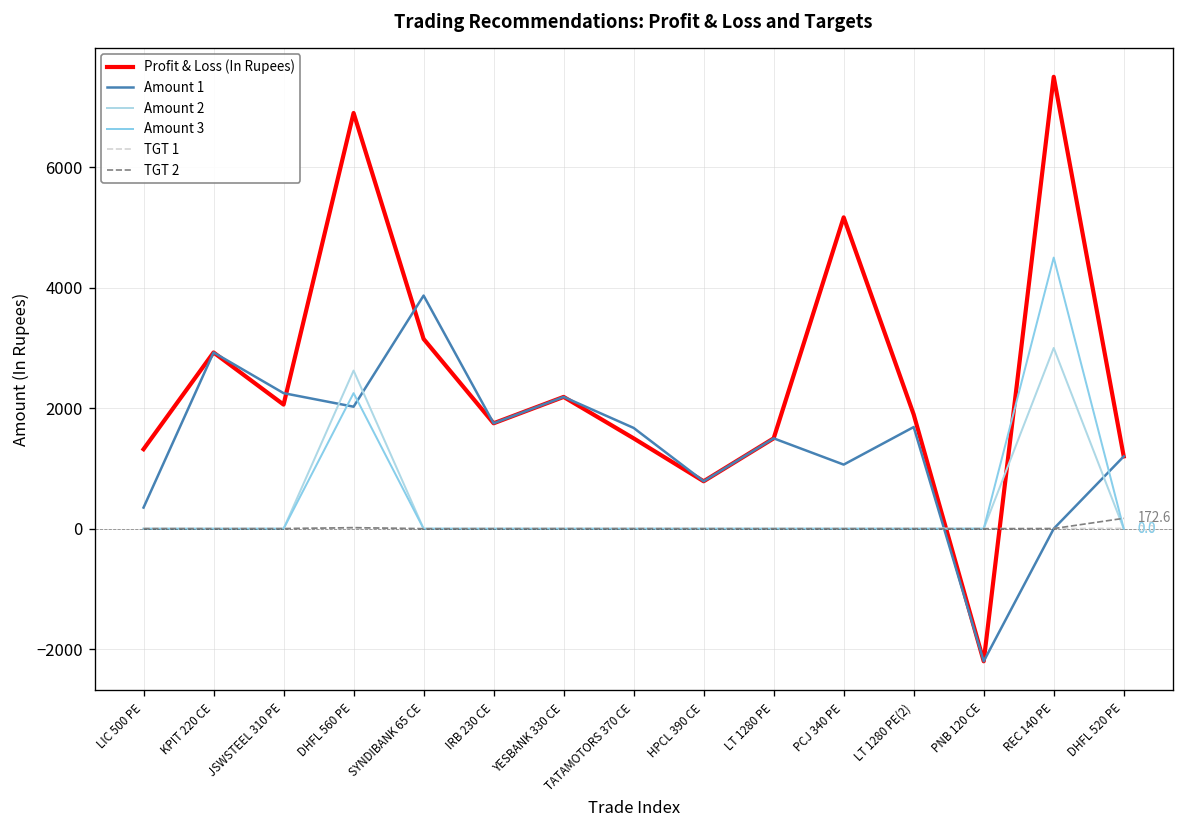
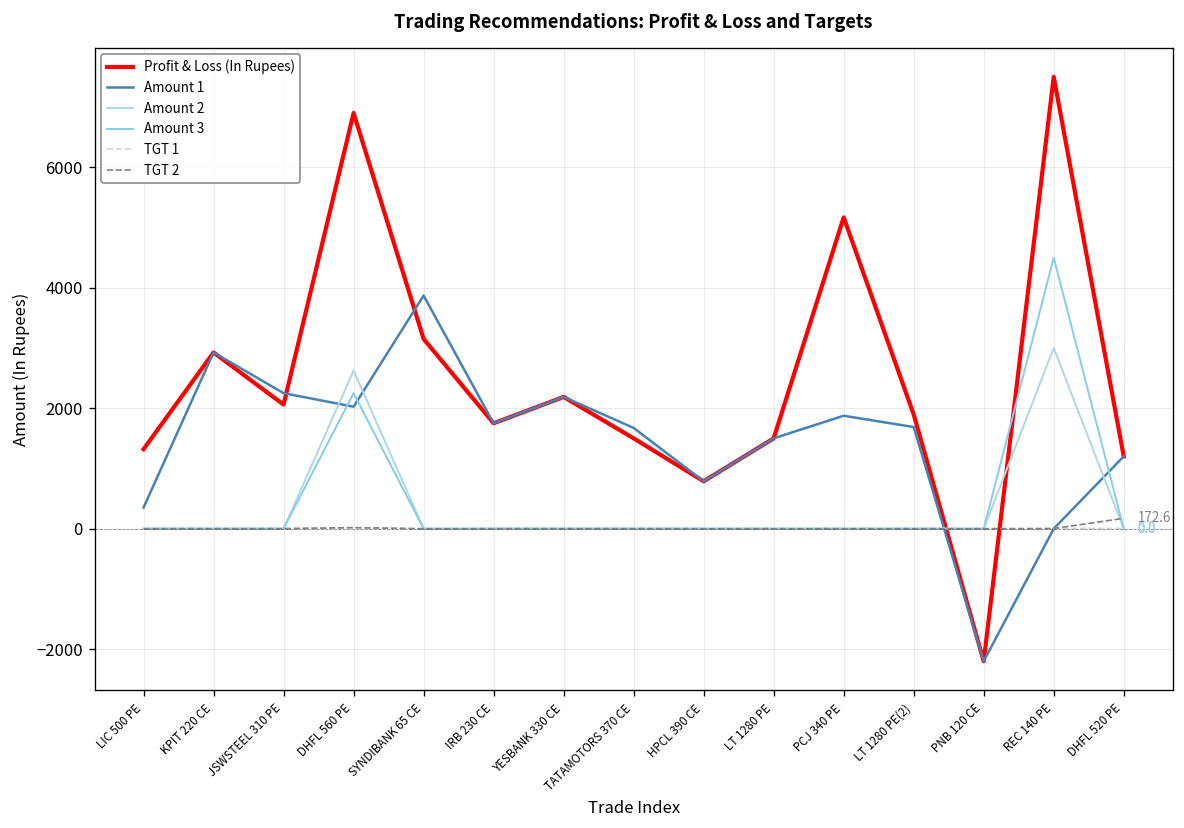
Amount 1, PCJ 340 PE: 1100 -> 1900
